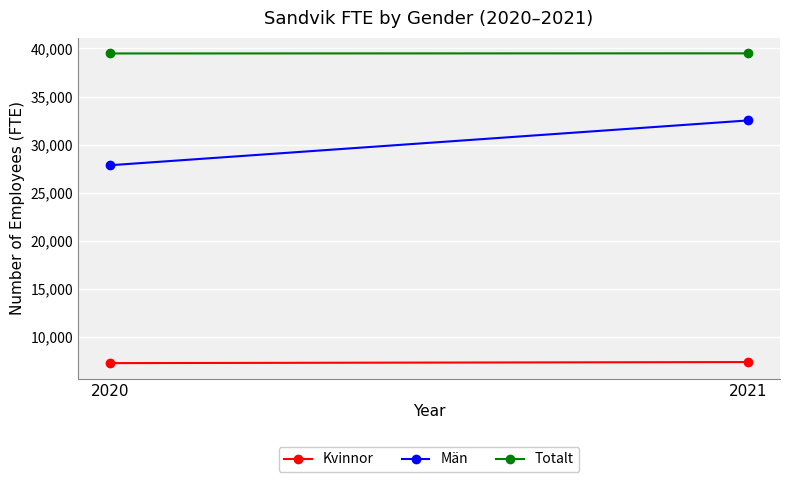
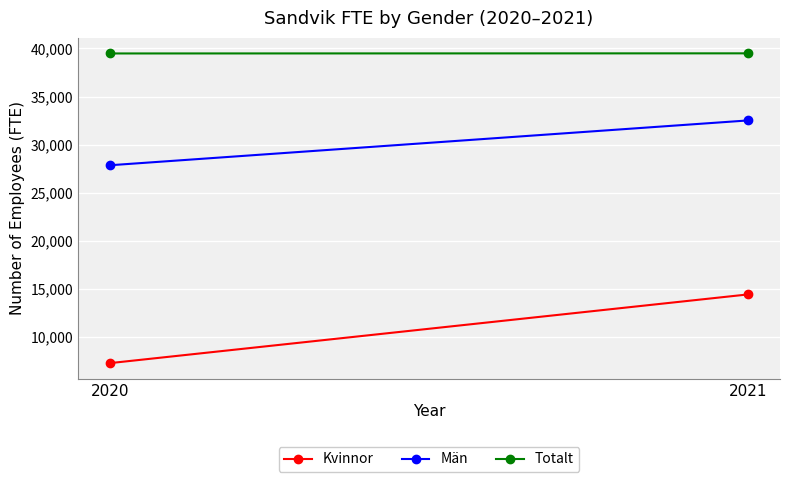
Kvinnor, 2021: 7,000 -> 14,000
